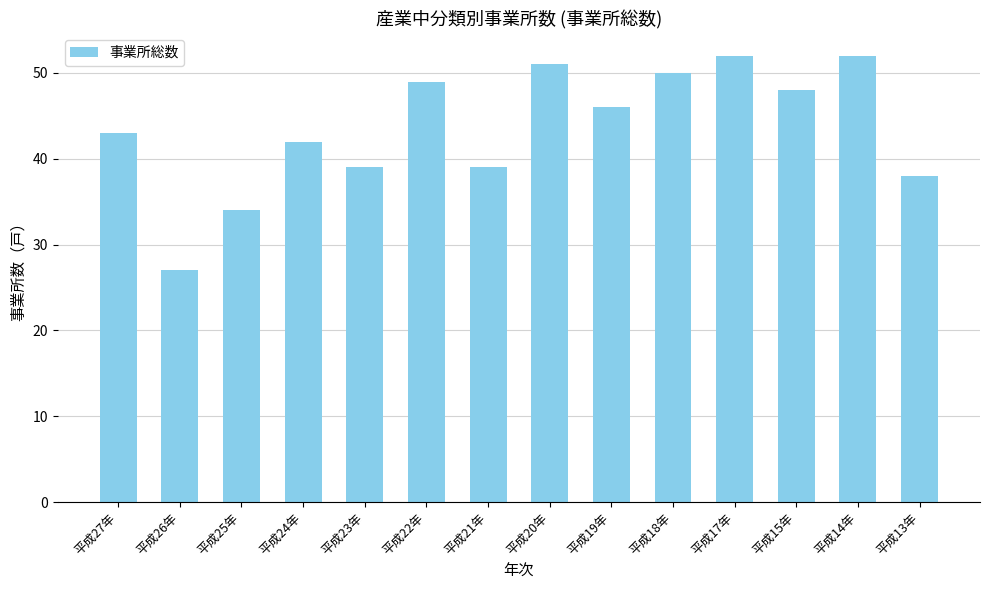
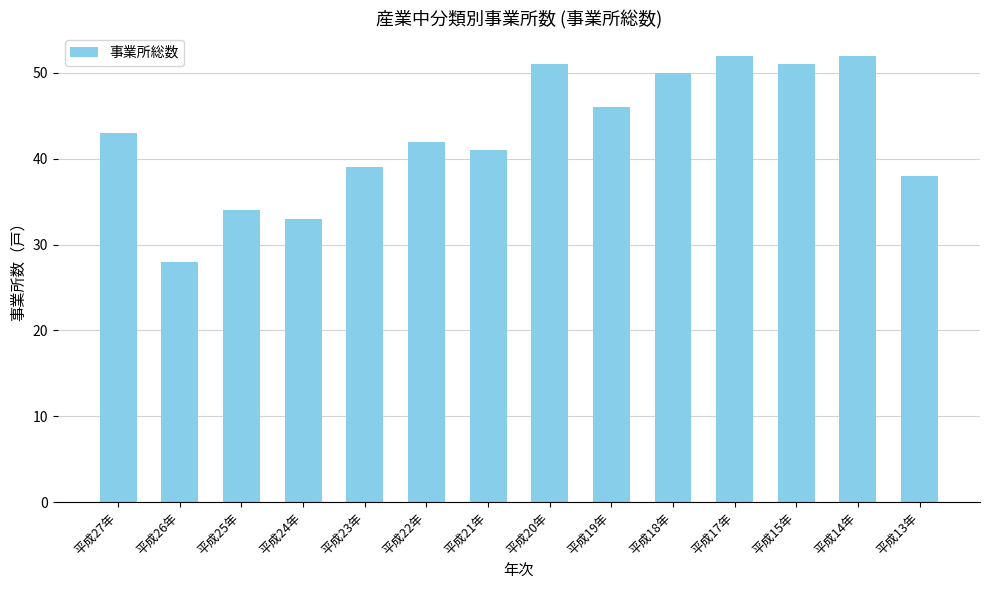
平成26年: 27 -> 28
平成24年: 42 -> 33
平成22年: 49 -> 42
平成21年: 39 -> 41
平成15年: 48 -> 51
